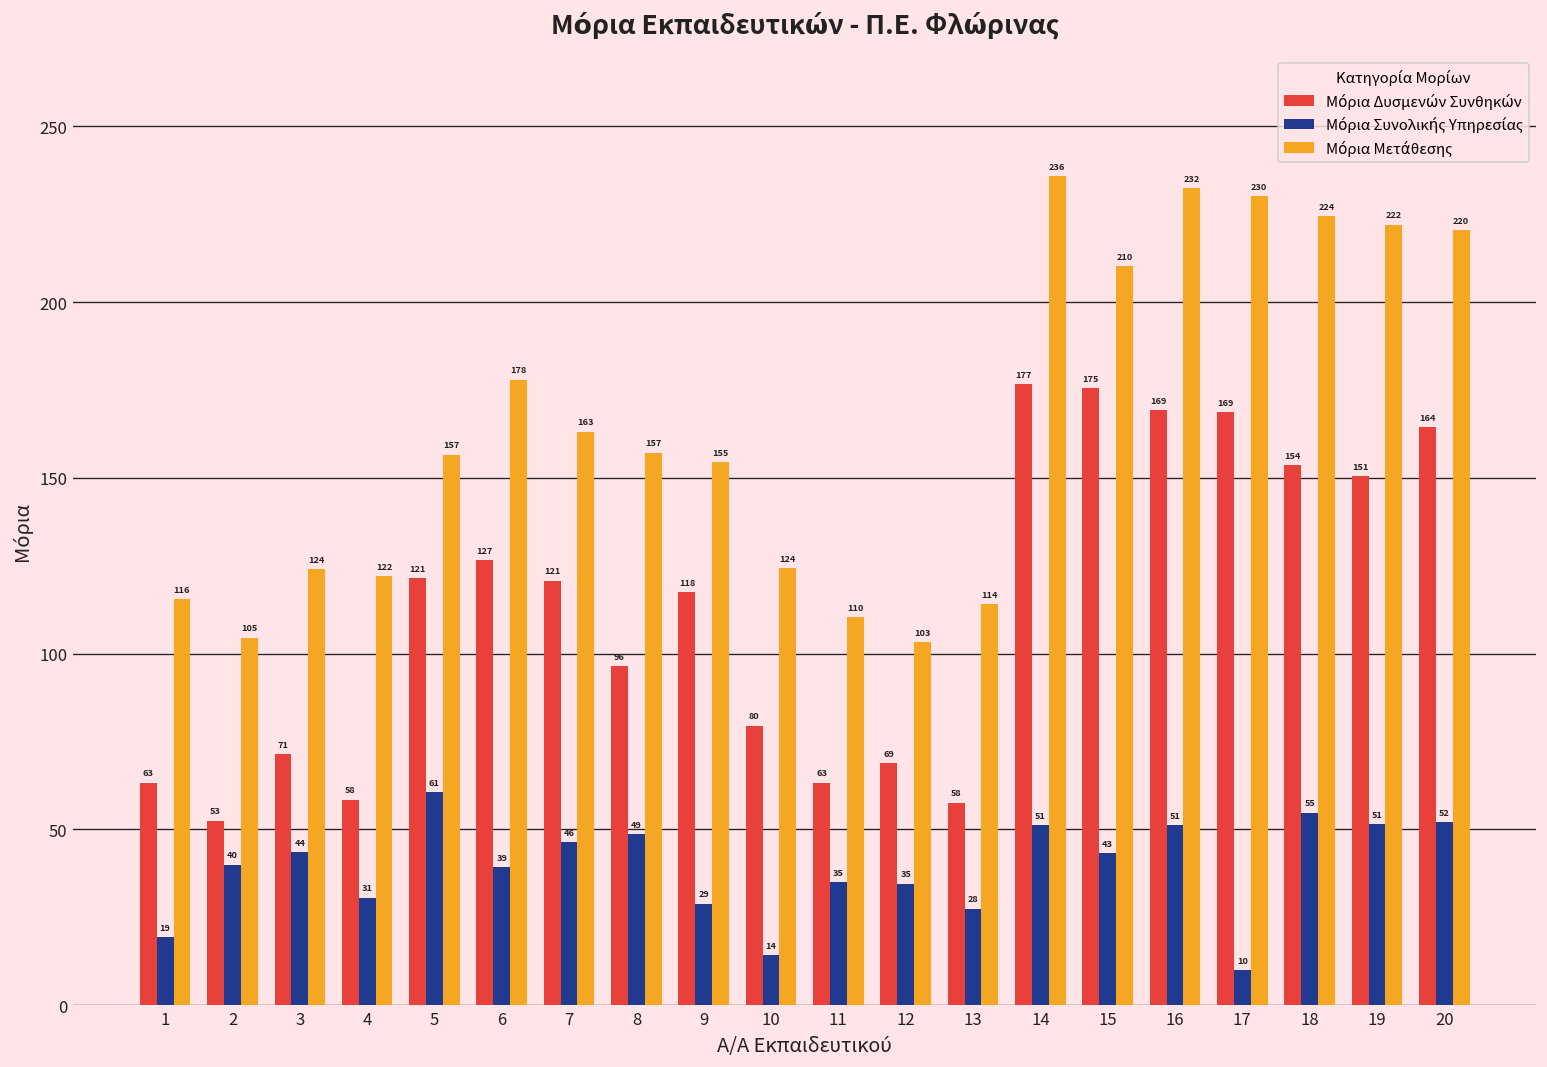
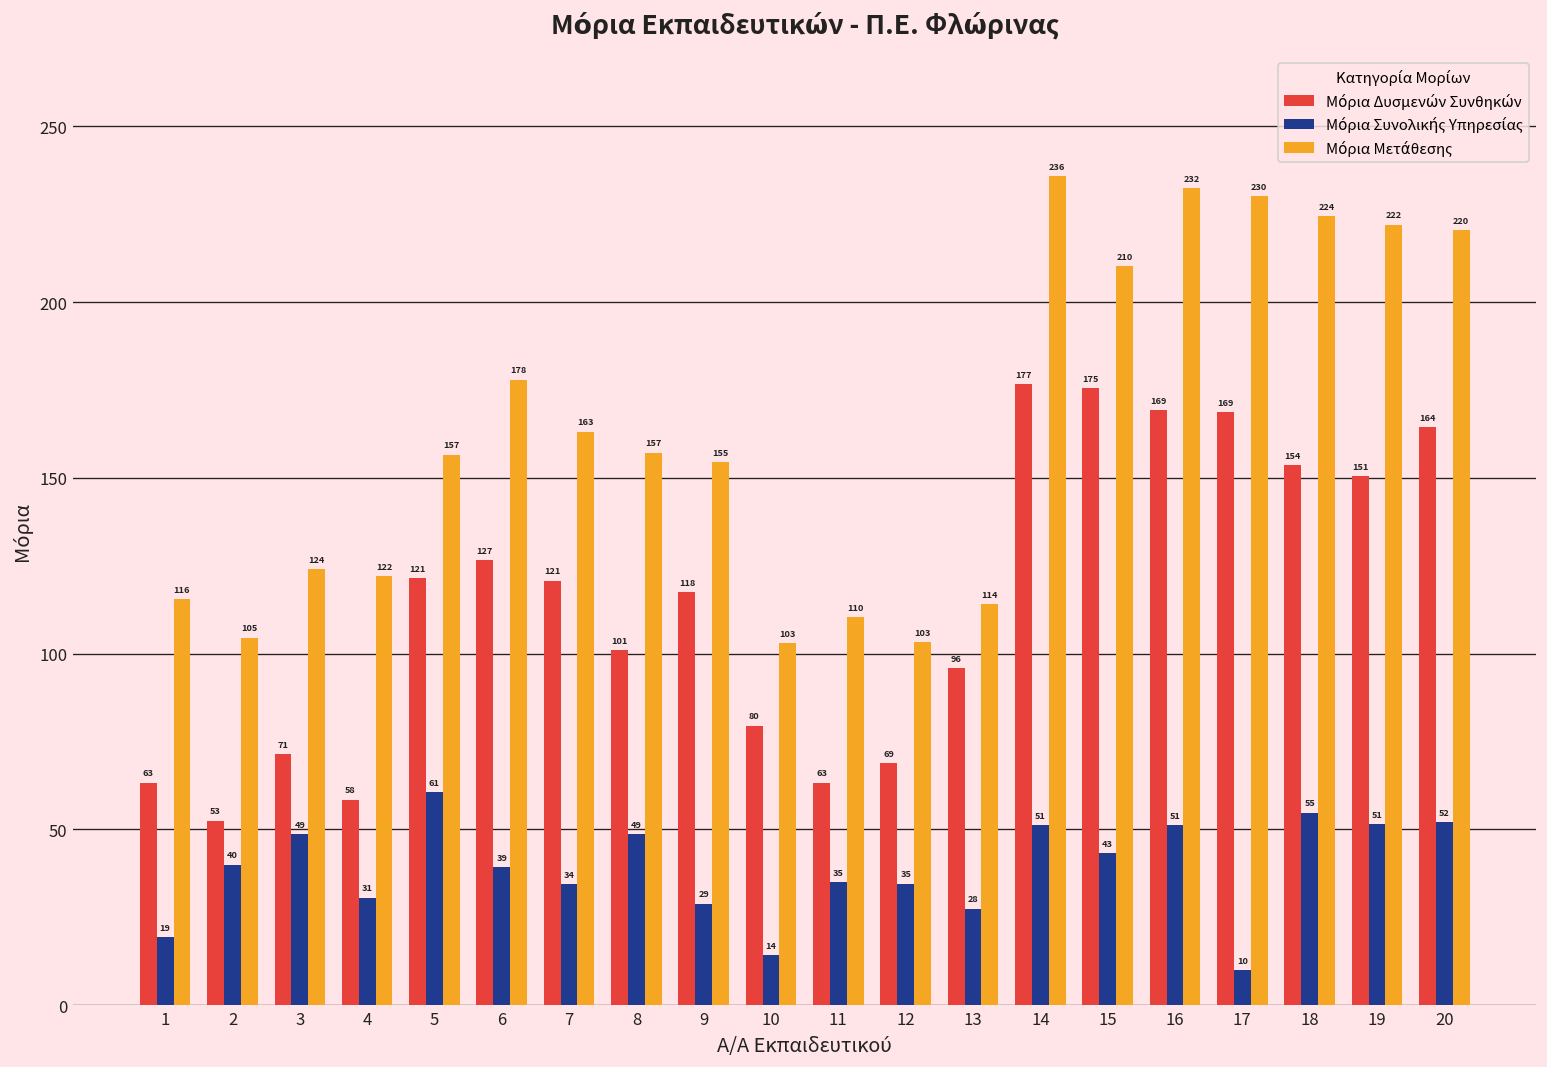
Μόρια Συνολικής Υπηρεσίας, 3: 44 -> 49
Μόρια Συνολικής Υπηρεσίας, 7: 46 -> 34
Μόρια Δυσμενών Συνθηκών, 8: 96 -> 101
Μόρια Μετάθεσης, 10: 124 -> 103
Μόρια Δυσμενών Συνθηκών, 13: 58 -> 96
